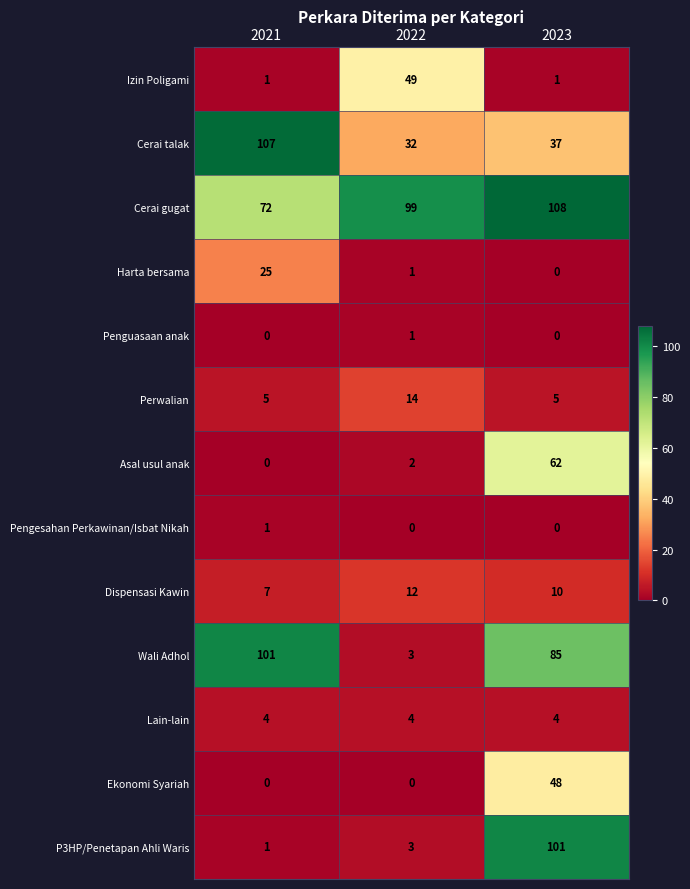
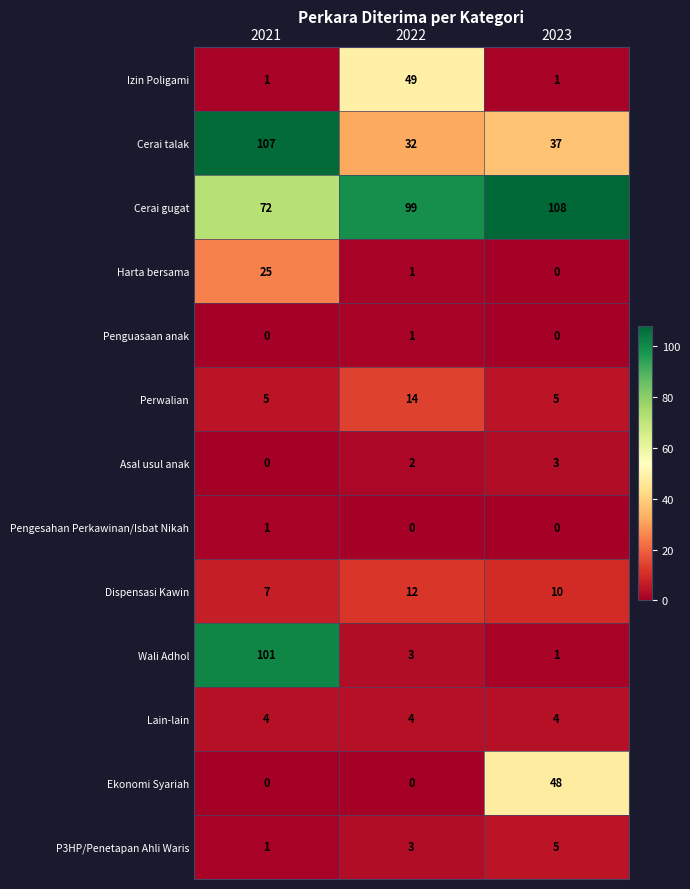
Asal usul anak, 2023: 62 -> 3
Wali Adhol, 2023: 85 -> 1
P3HP/Penetapan Ahli Waris, 2023: 101 -> 5
